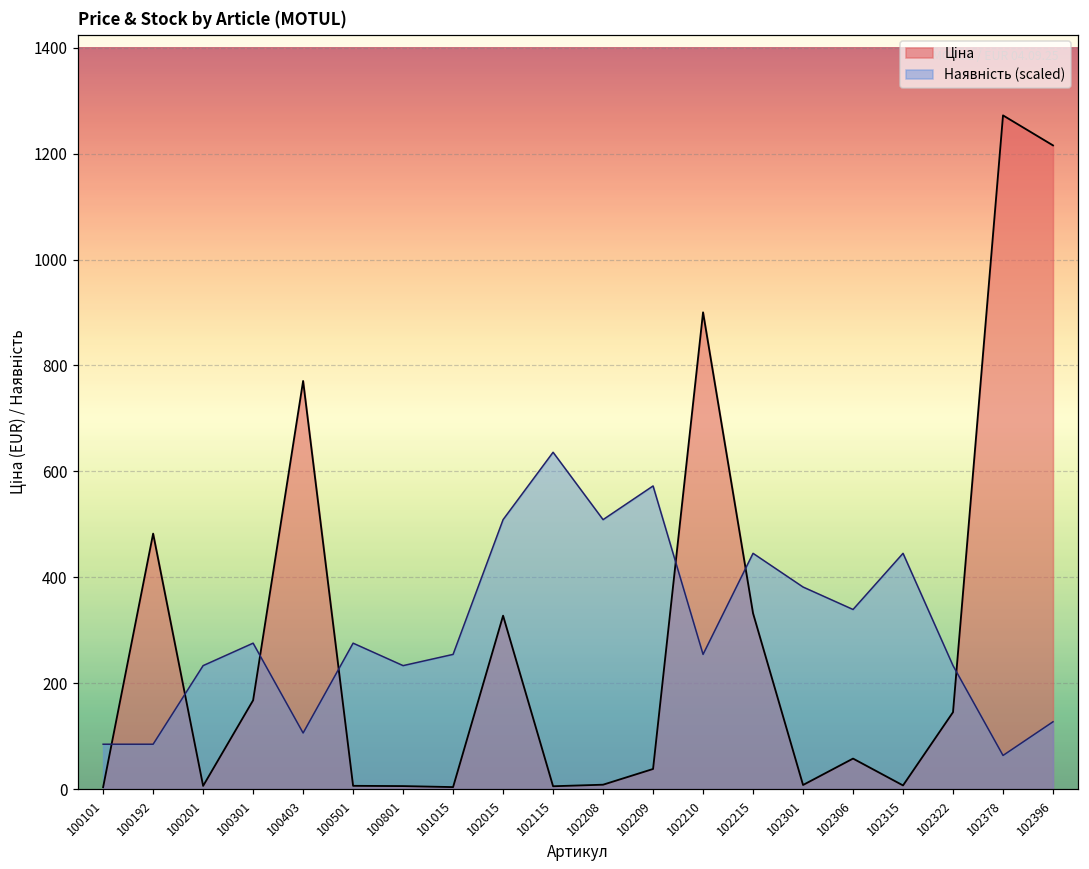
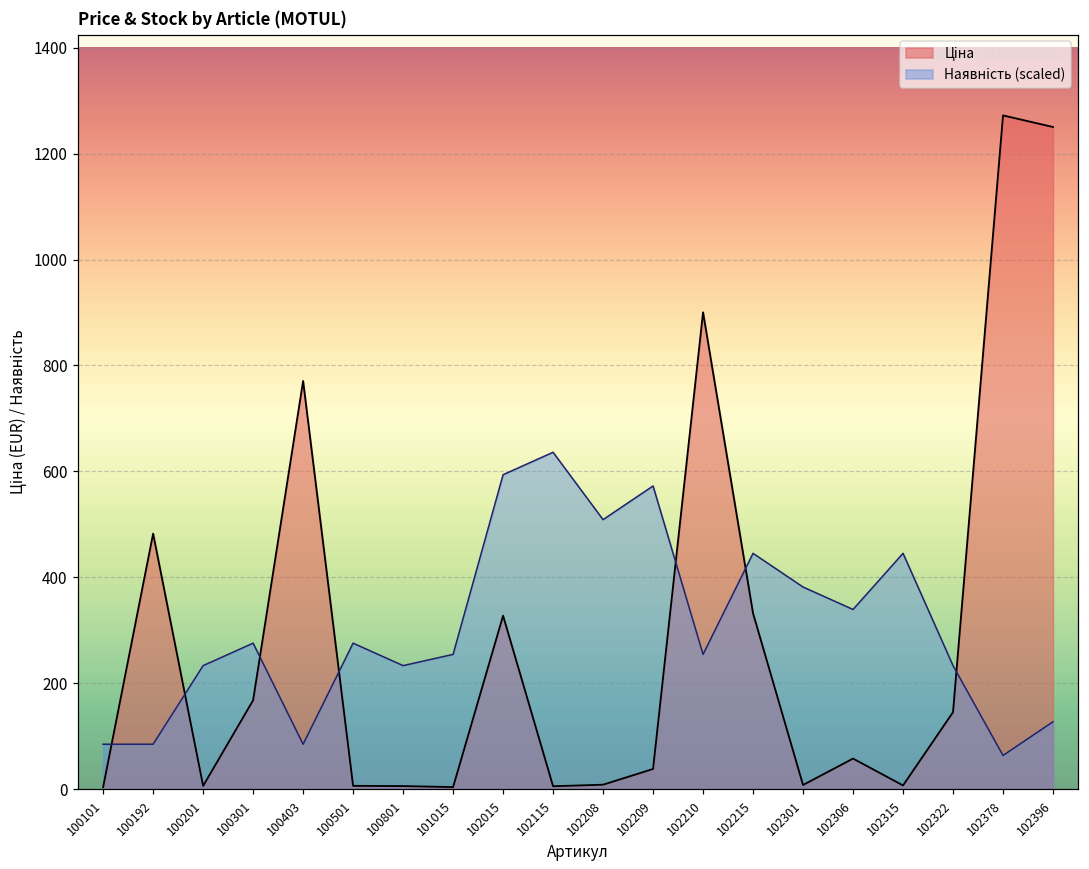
Наявність (scaled), 100403: 110 -> 80
Наявність (scaled), 102015: 510 -> 590
Ціна, 102396: 1220 -> 1250
